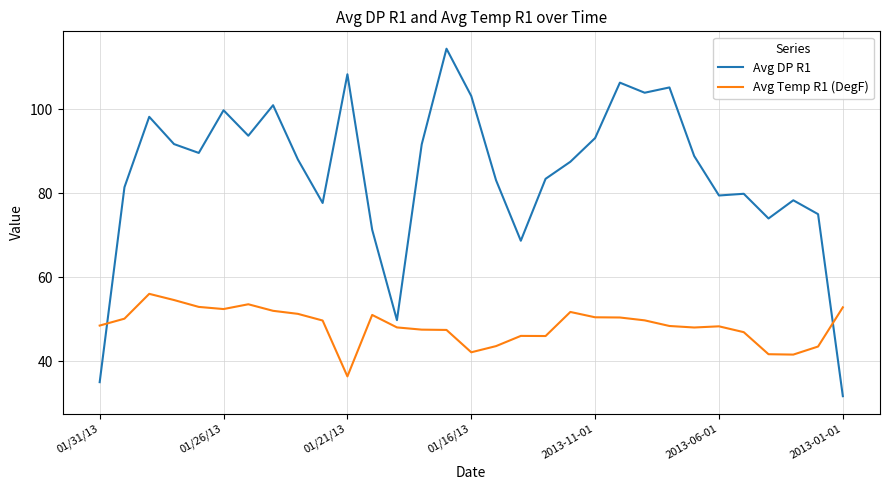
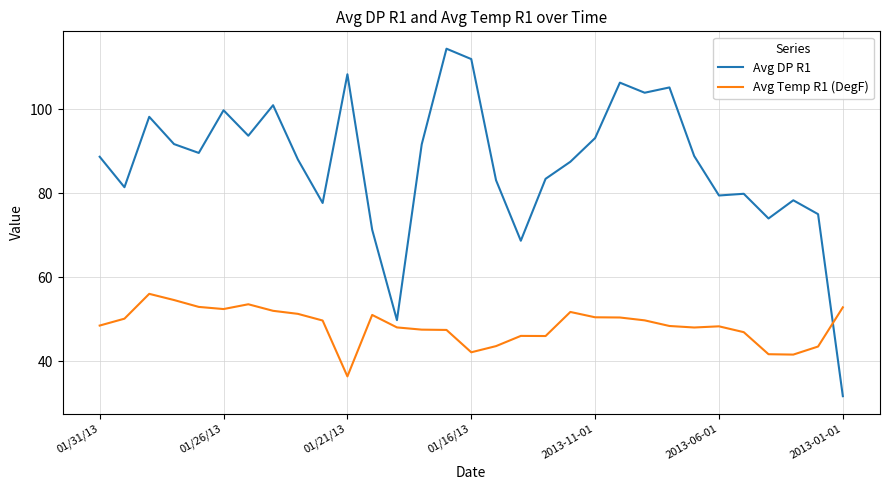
Avg DP R1, 01/31/13: 35 -> 89
Avg DP R1, 01/16/13: 103 -> 112
